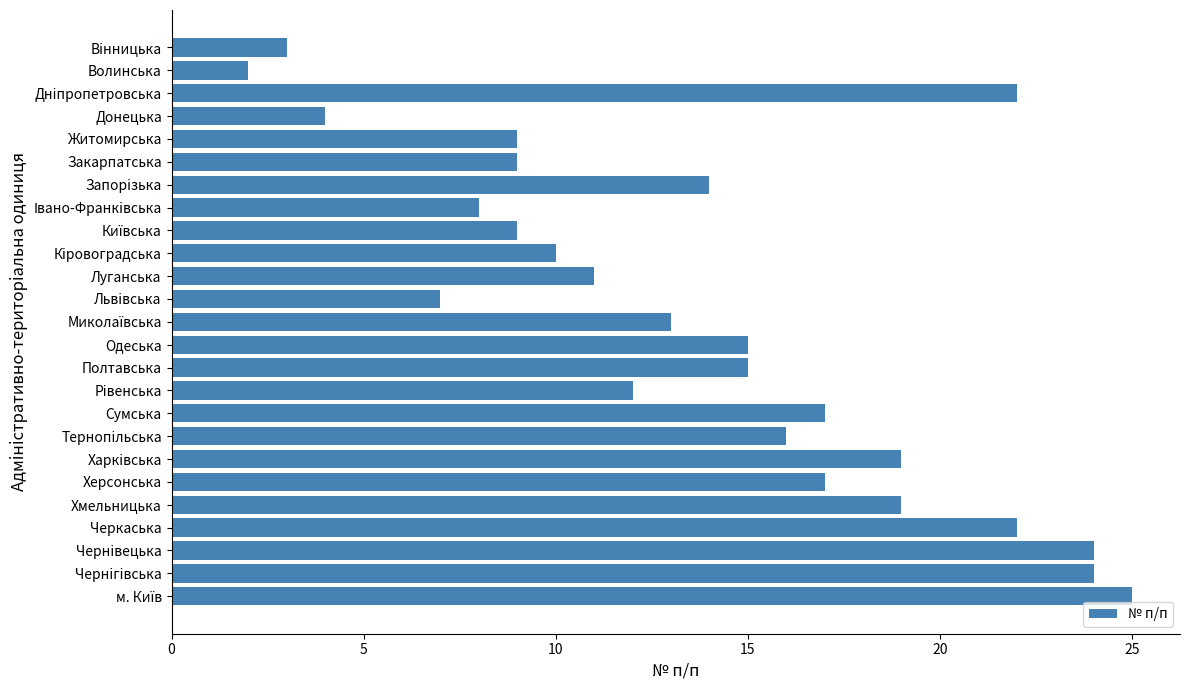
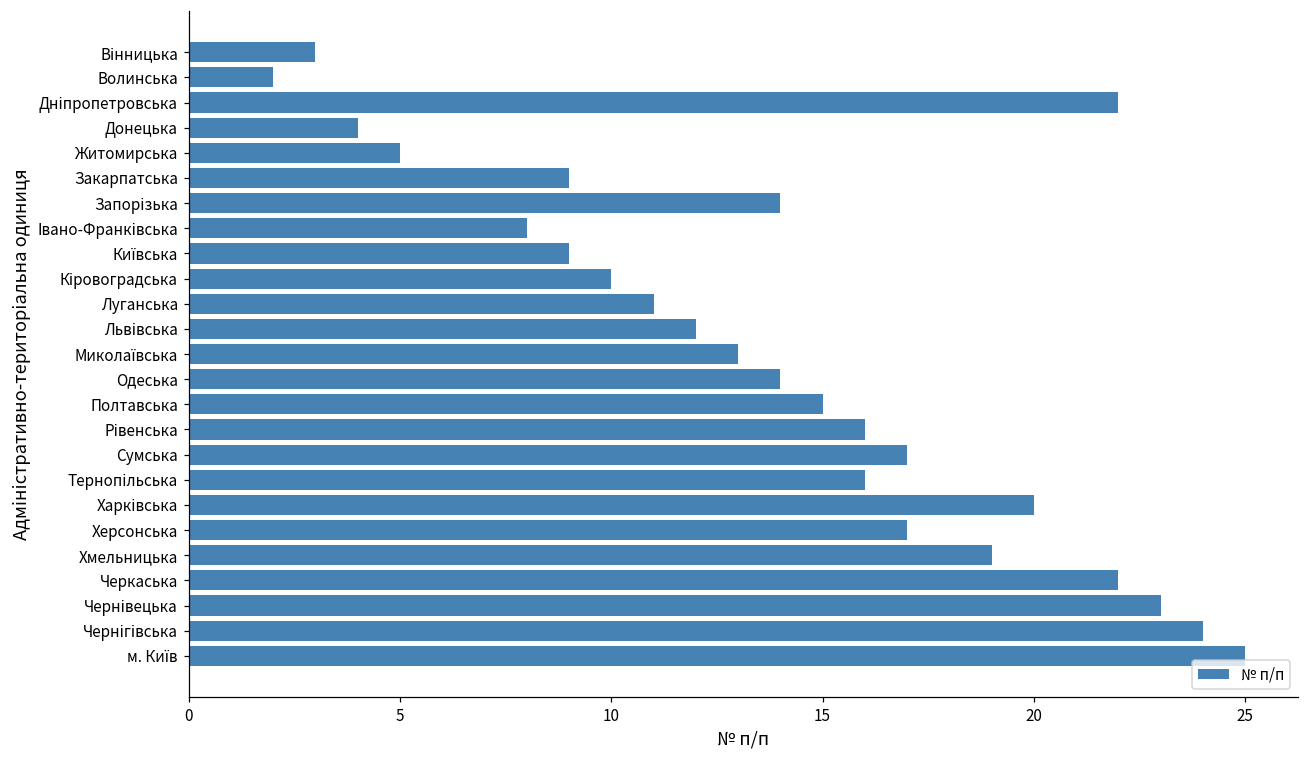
Житомирська: 9 -> 5
Львівська: 7 -> 12
Одеська: 15 -> 14
Рівенська: 12 -> 16
Харківська: 19 -> 20
Чернівецька: 24 -> 23
